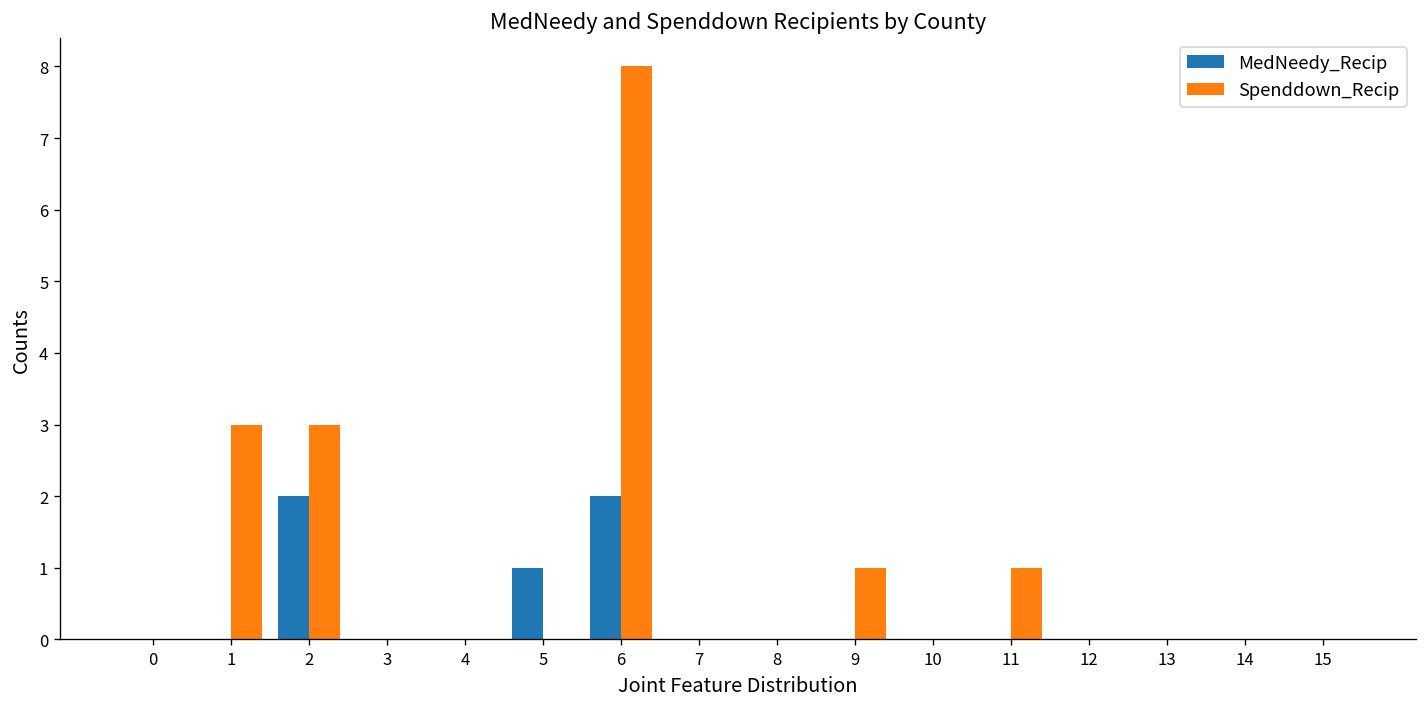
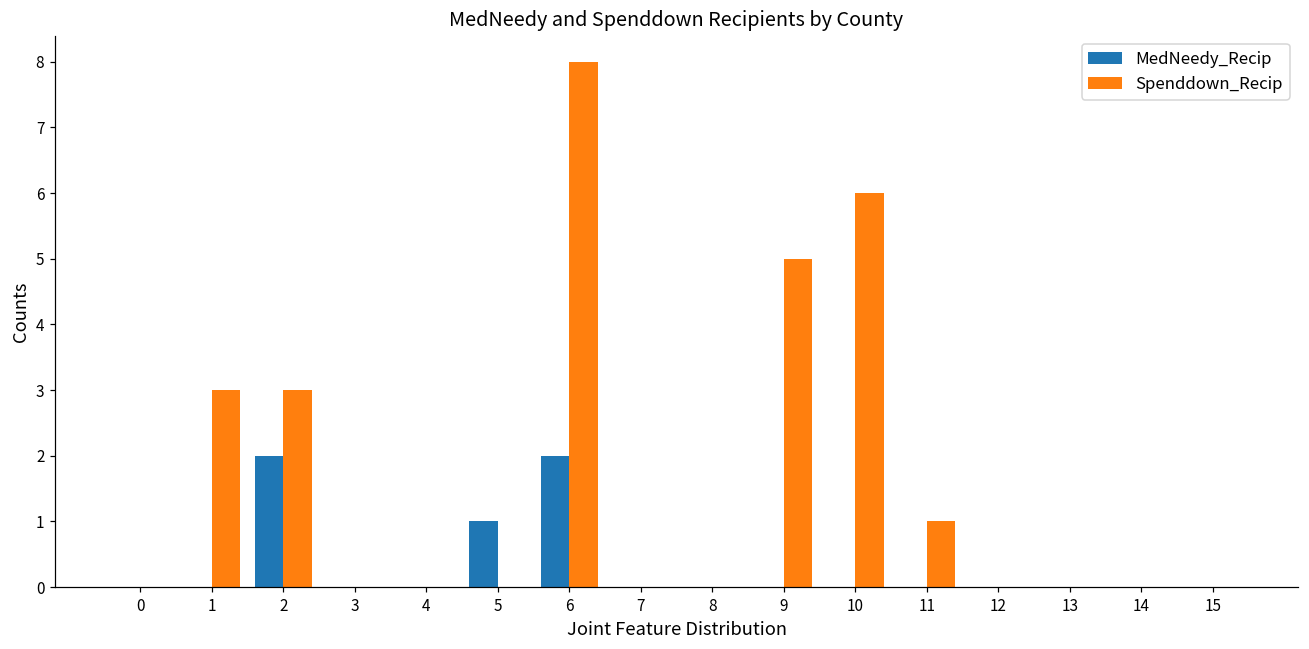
Spenddown_Recip, 9: 1 -> 5
Spenddown_Recip, 10: 0 -> 6
